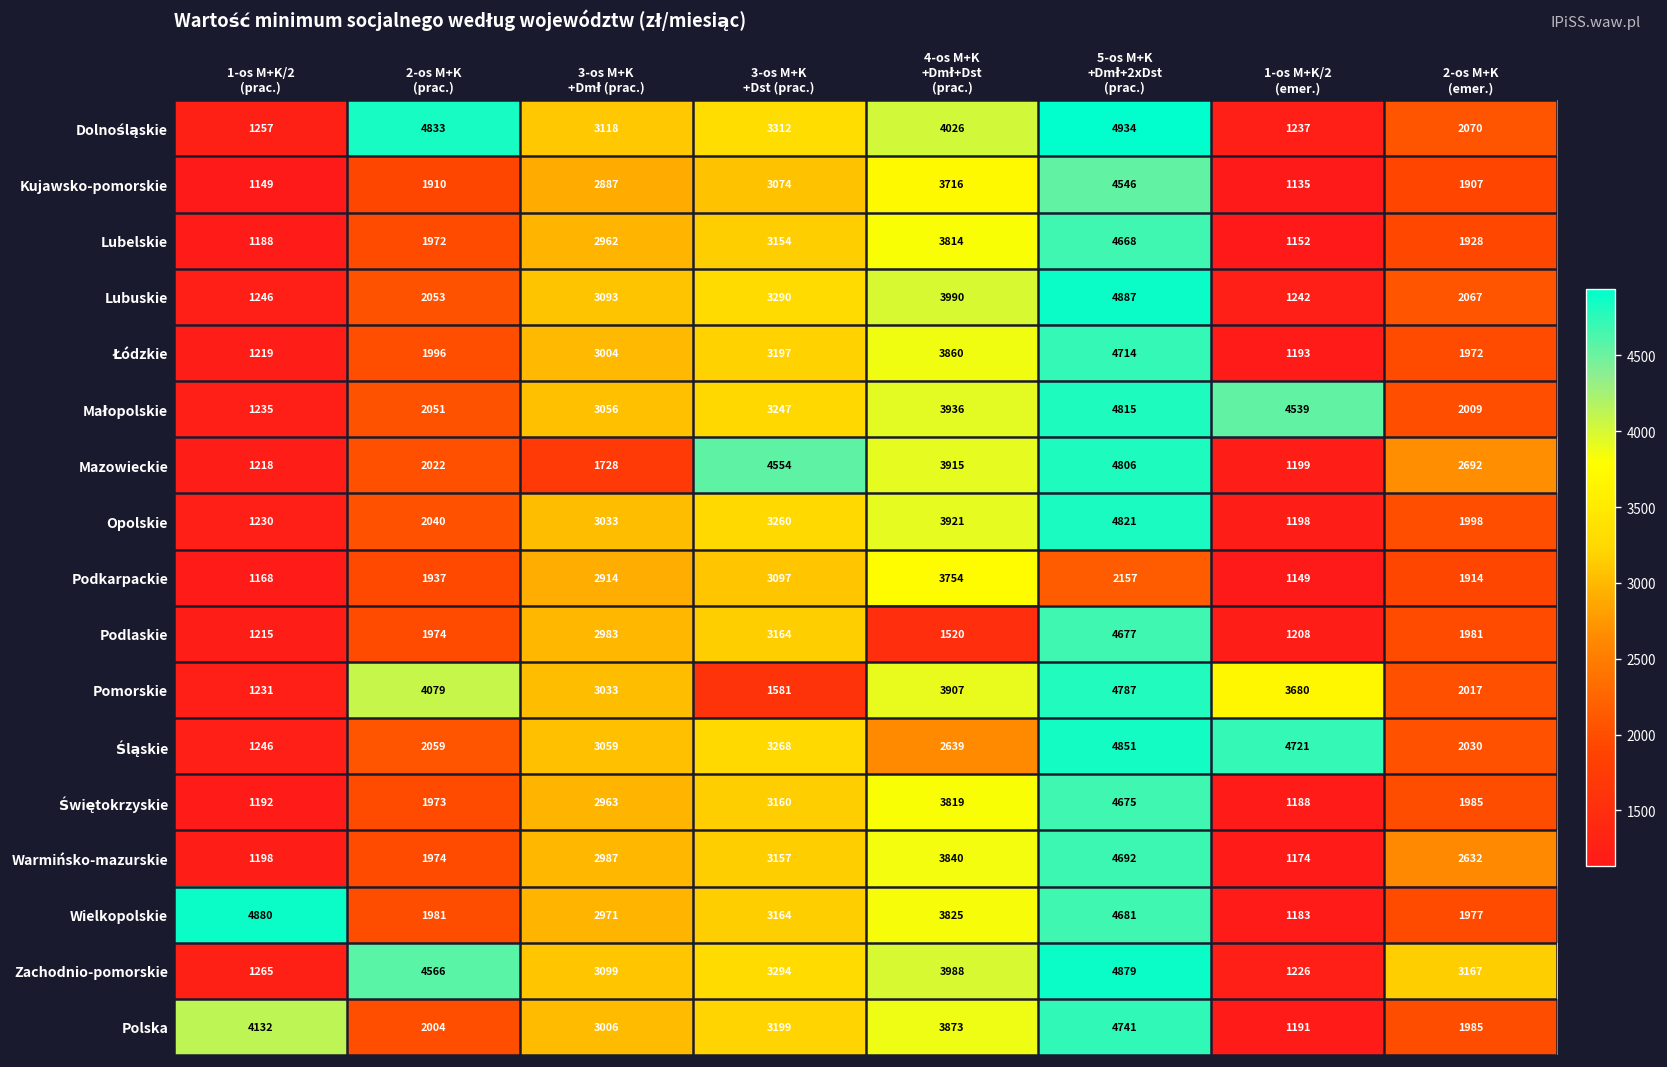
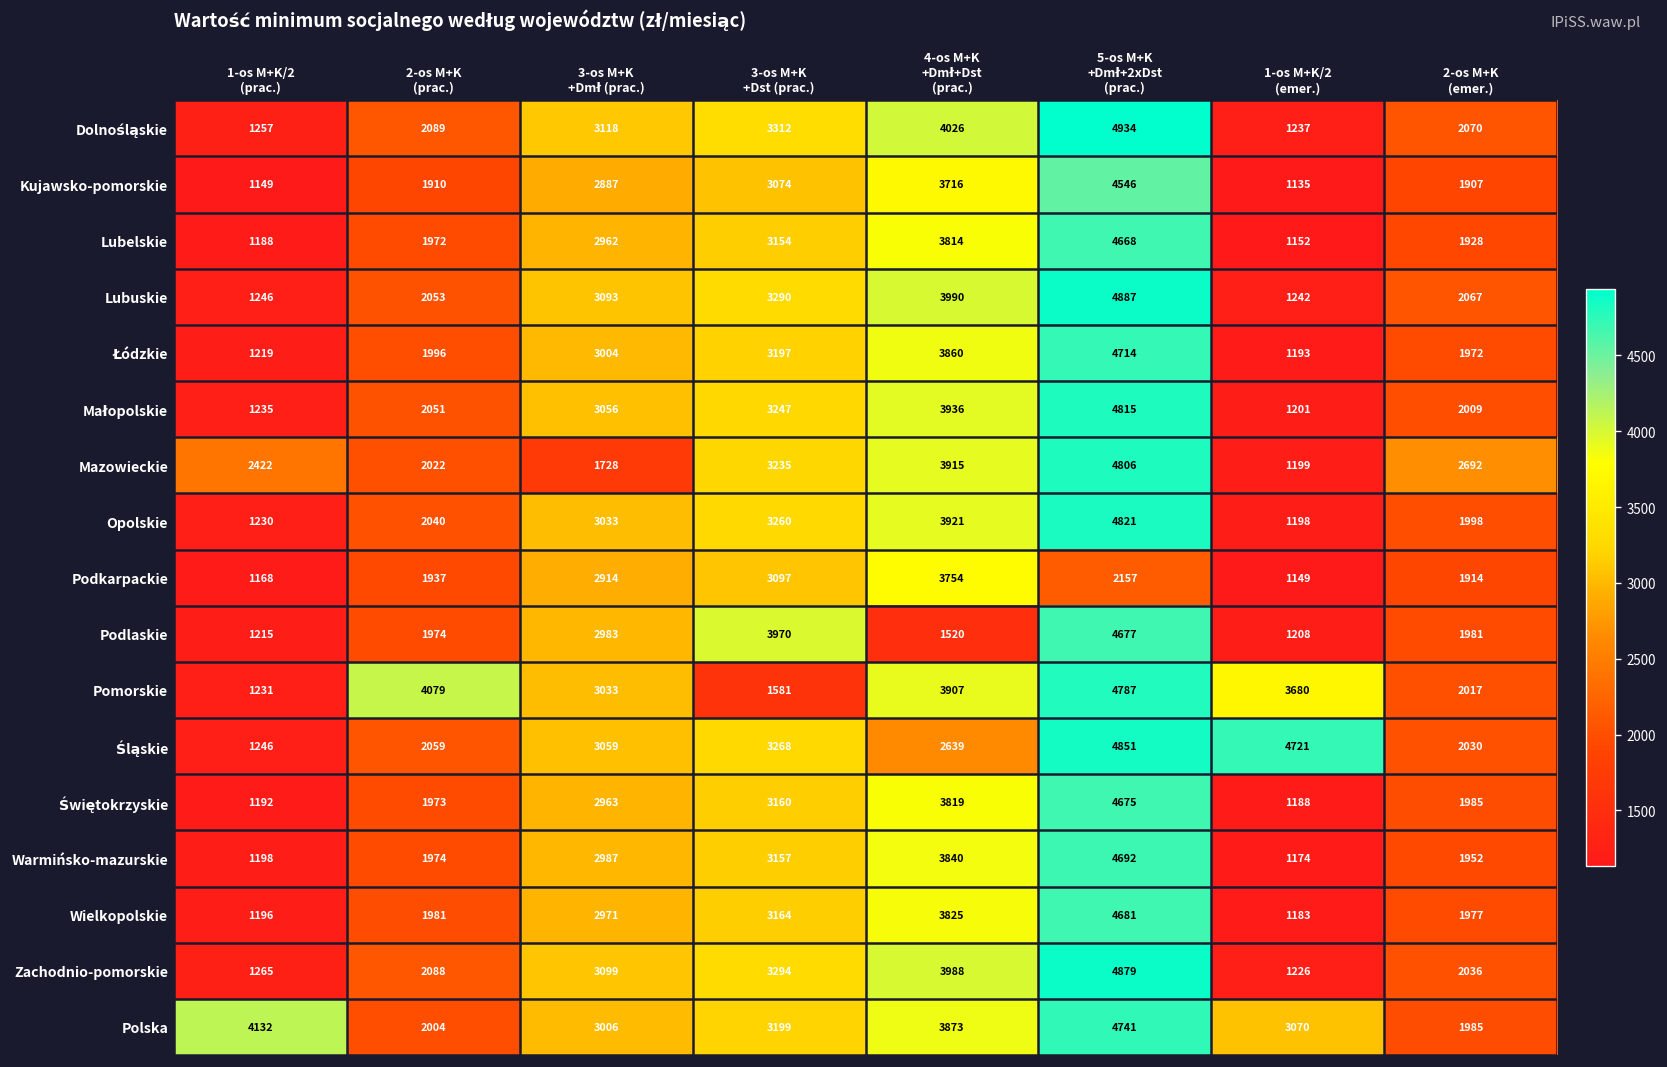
Dolnośląskie, 2-os M+K (prac.): 4833 -> 2089
Małopolskie, 1-os M+K/2 (emer.): 4539 -> 1201
Mazowieckie, 1-os M+K/2 (prac.): 1218 -> 2422
Mazowieckie, 3-os M+K +Dst (prac.): 4554 -> 3235
Podlaskie, 3-os M+K +Dst (prac.): 3164 -> 3970
Warmińsko-mazurskie, 2-os M+K (emer.): 2632 -> 1952
Wielkopolskie, 1-os M+K/2 (prac.): 4880 -> 1196
Zachodnio-pomorskie, 2-os M+K (prac.): 4566 -> 2088
Zachodnio-pomorskie, 2-os M+K (emer.): 3167 -> 2036
Polska, 1-os M+K/2 (emer.): 1191 -> 3070
